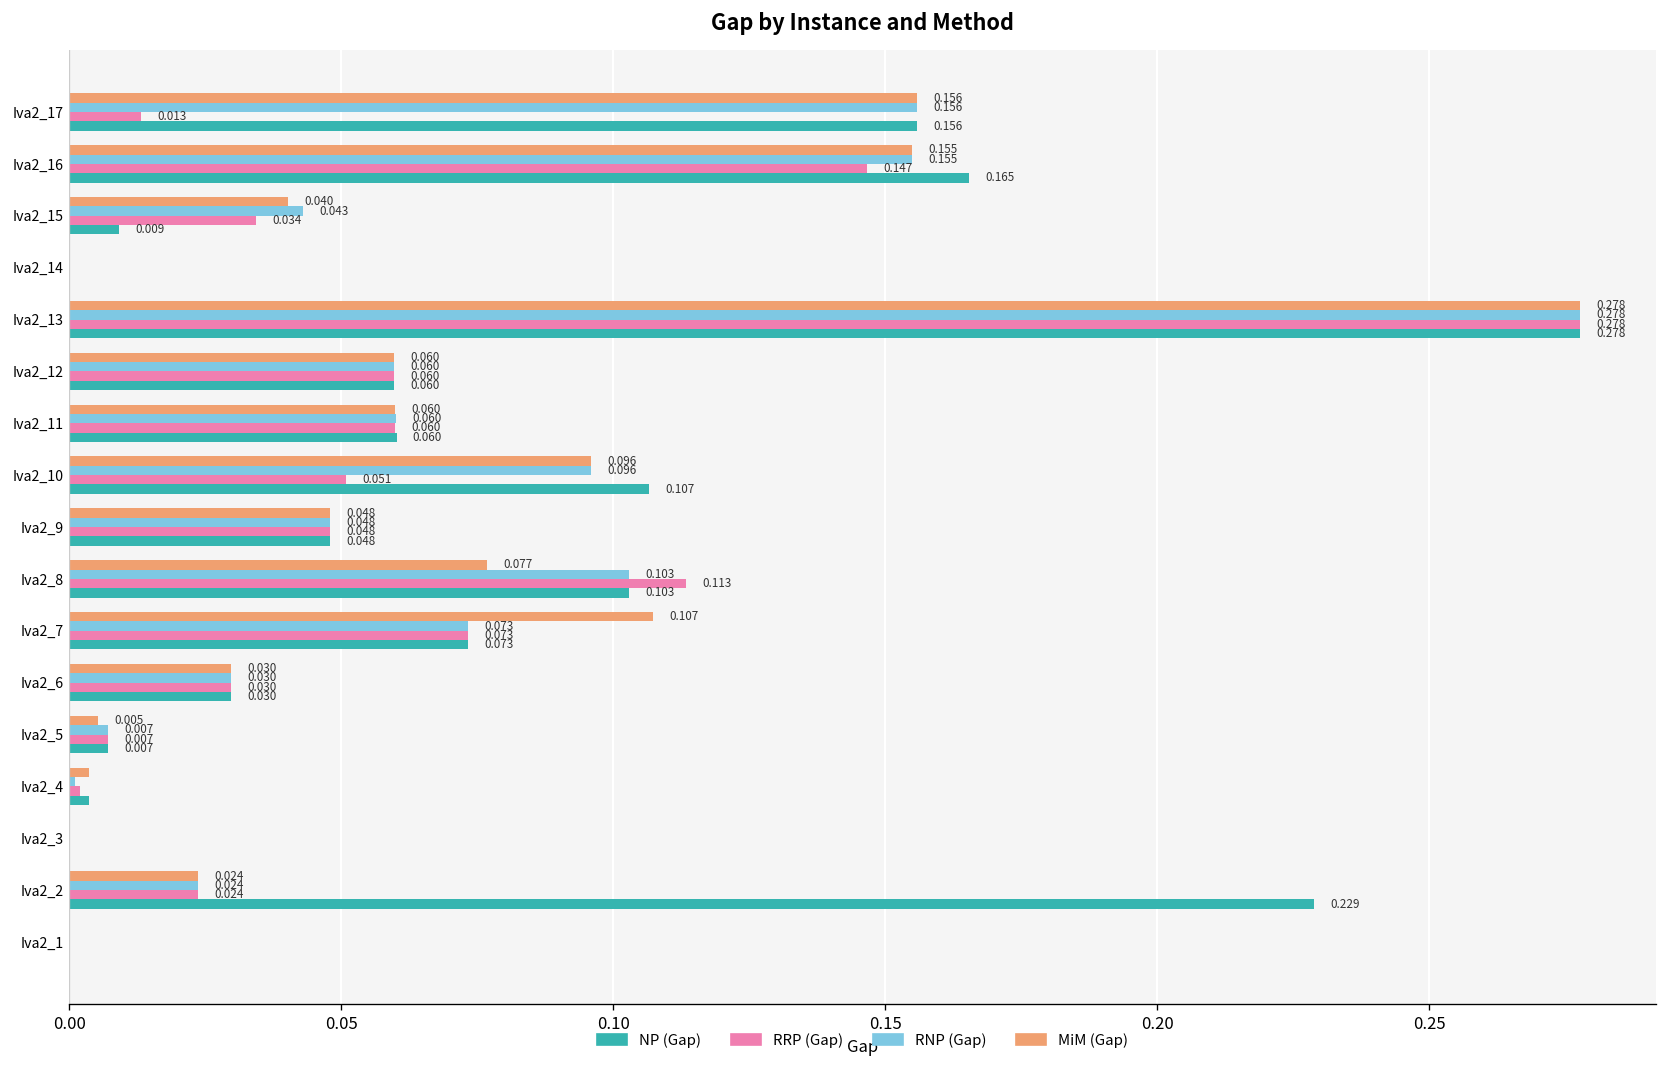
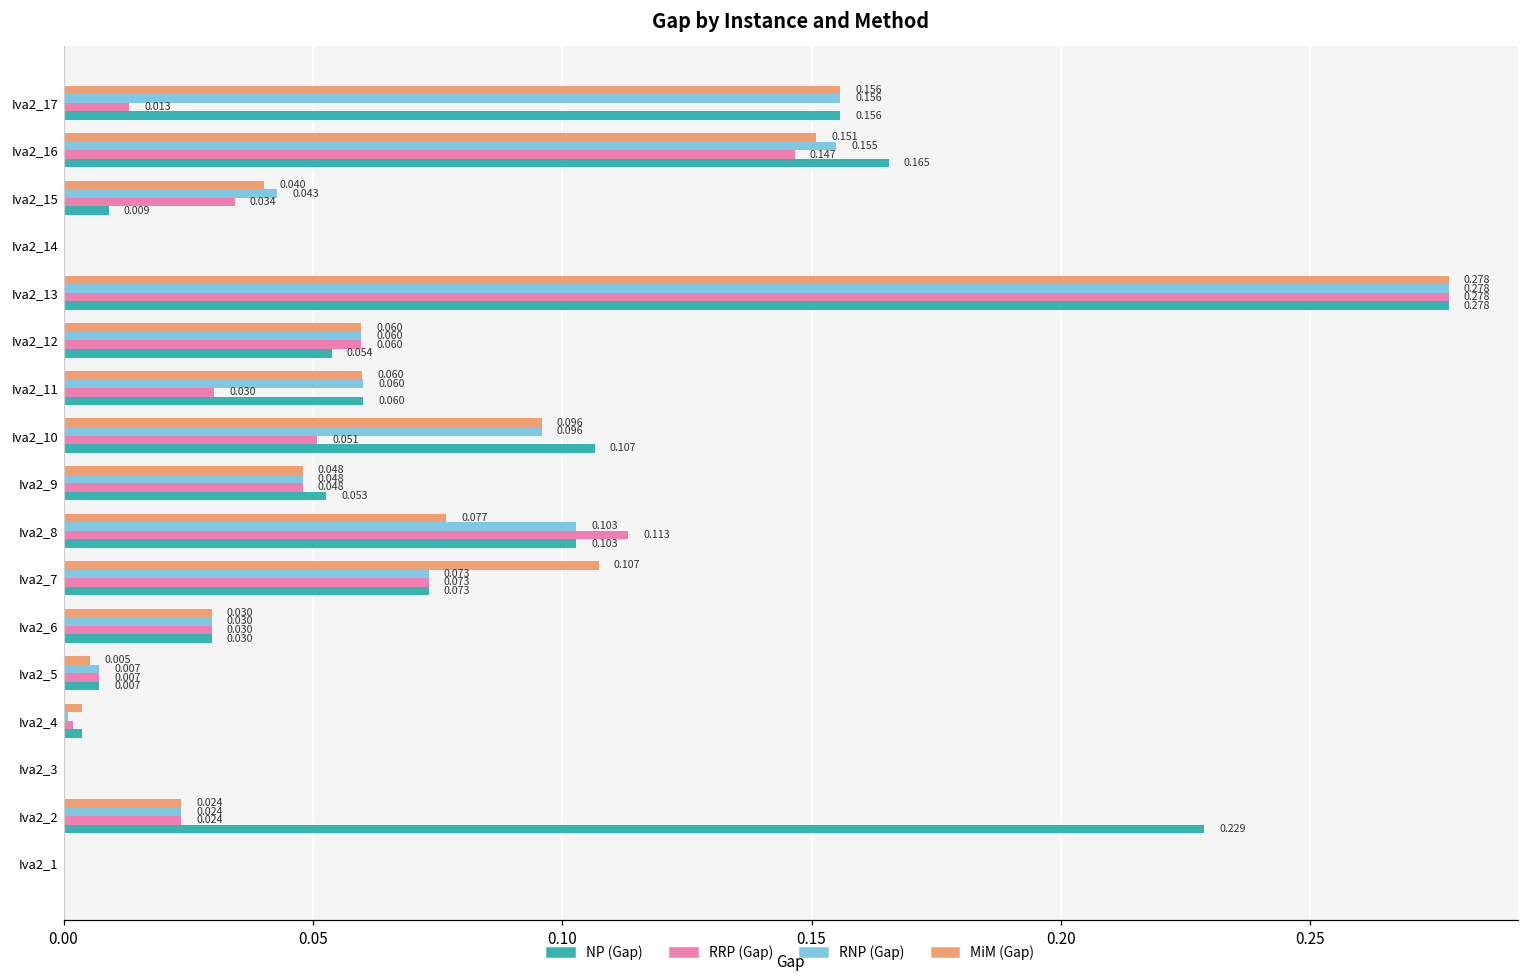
MiM (Gap), Iva2_16: 0.155 -> 0.151
NP (Gap), Iva2_12: 0.060 -> 0.054
RRP (Gap), Iva2_11: 0.060 -> 0.030
NP (Gap), Iva2_9: 0.048 -> 0.053
